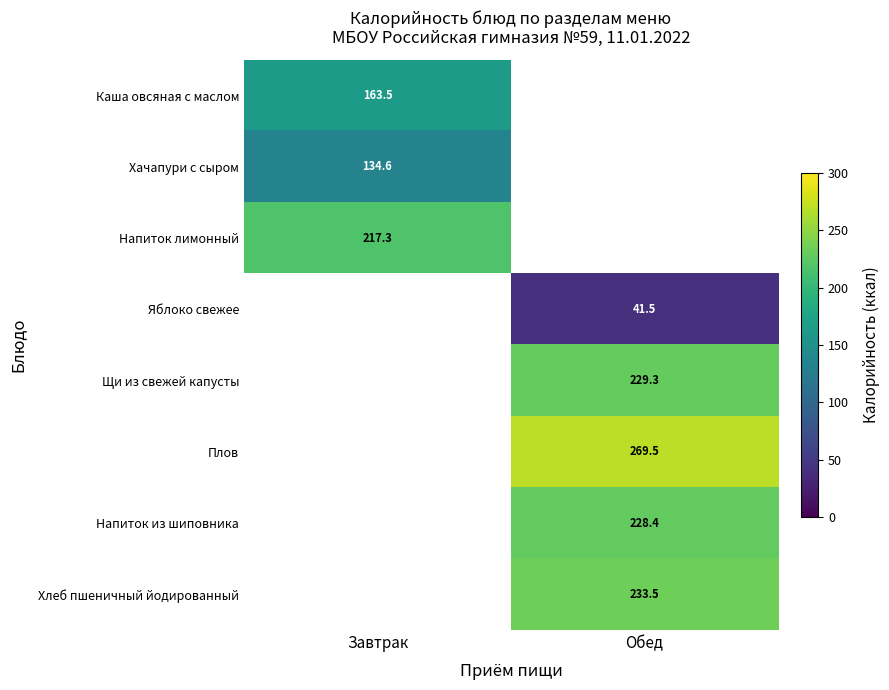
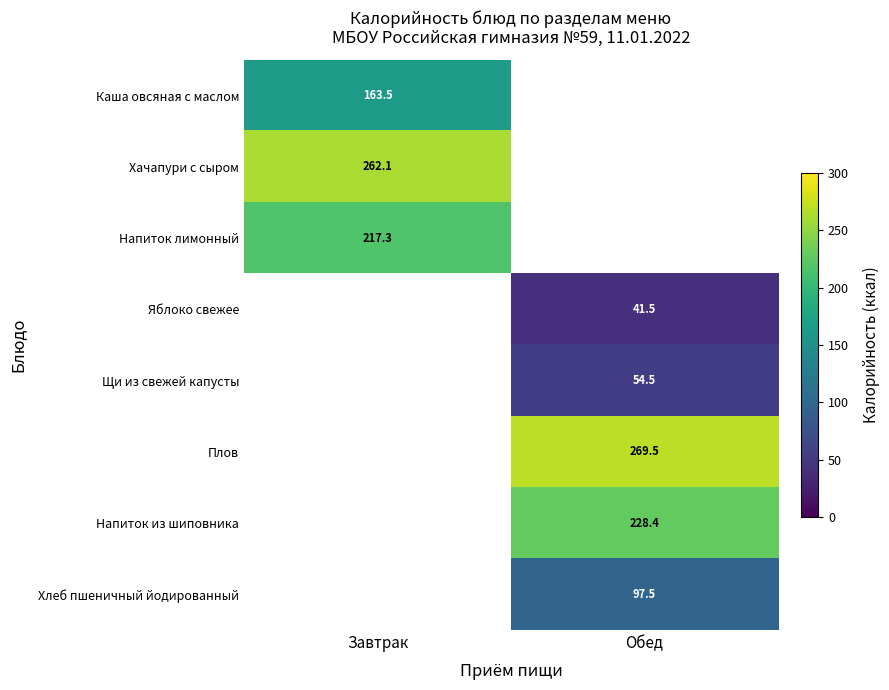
Хачапури с сыром, Завтрак: 134.6 -> 262.1
Щи из свежей капусты, Обед: 229.3 -> 54.5
Хлеб пшеничный йодированный, Обед: 233.5 -> 97.5
